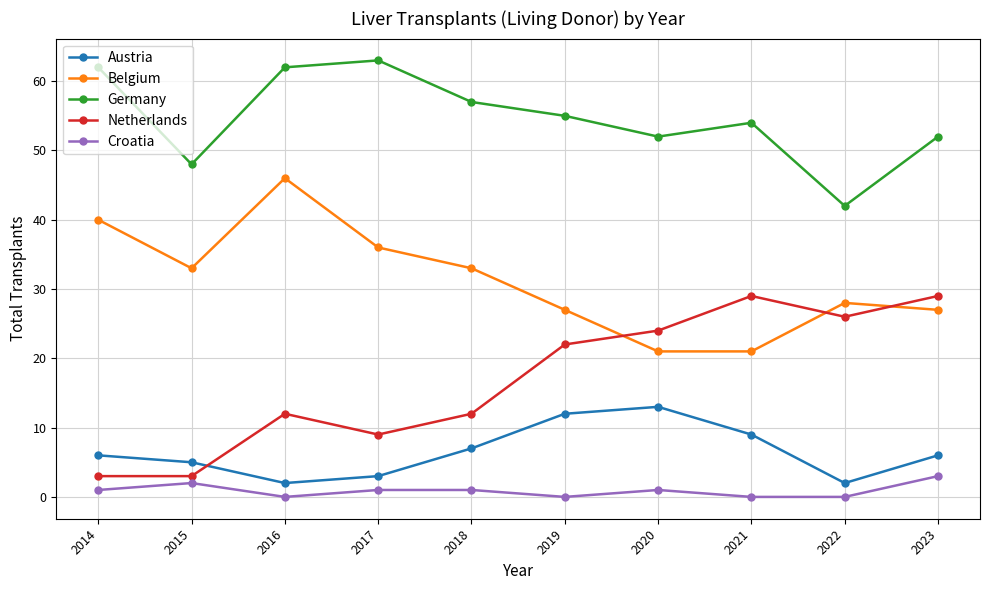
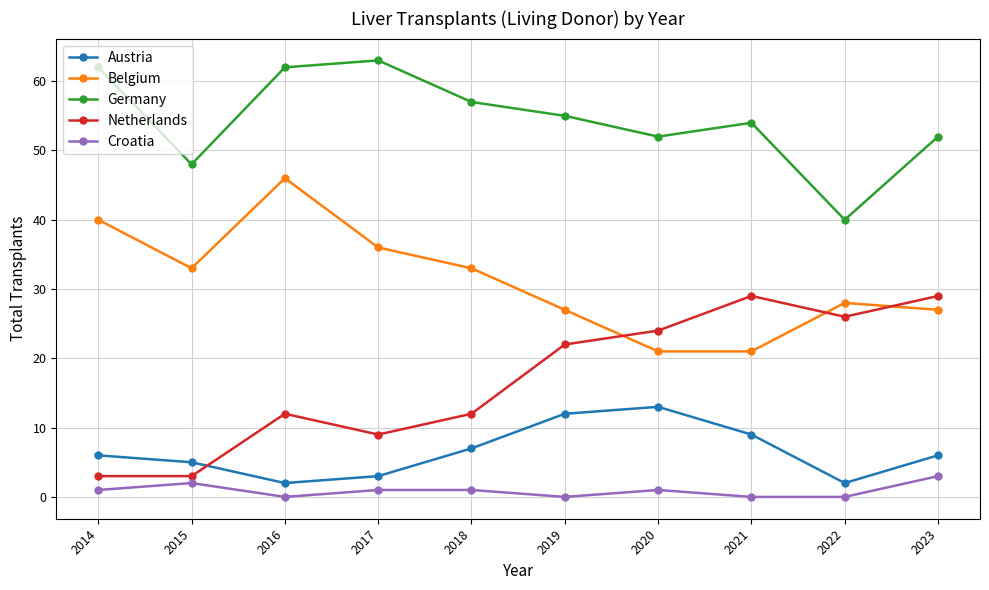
Germany, 2022: 42 -> 40
